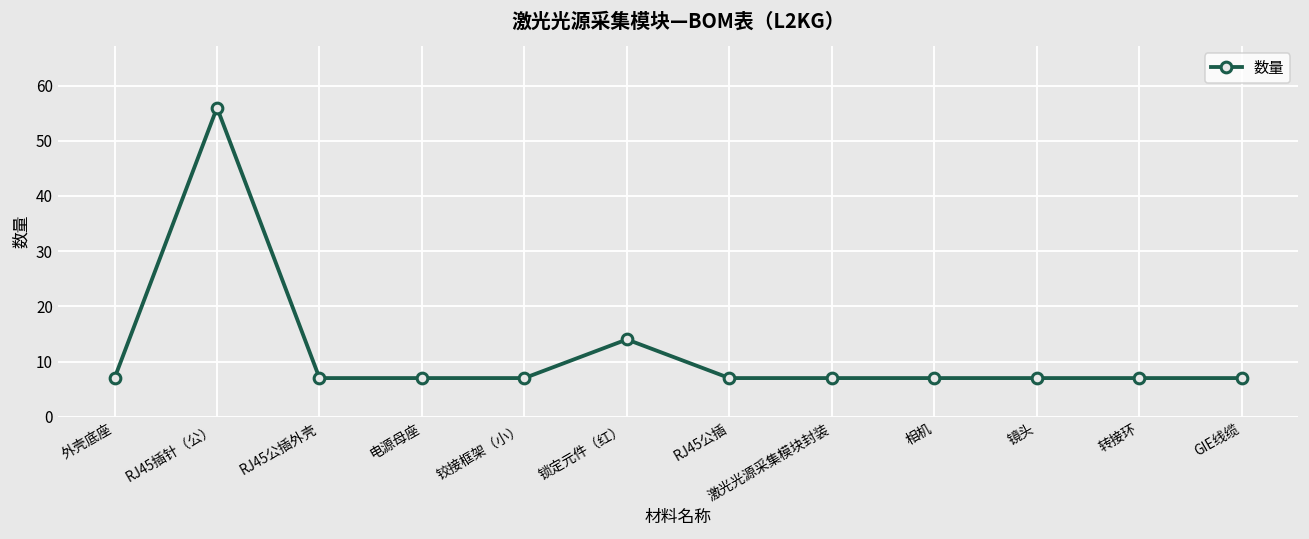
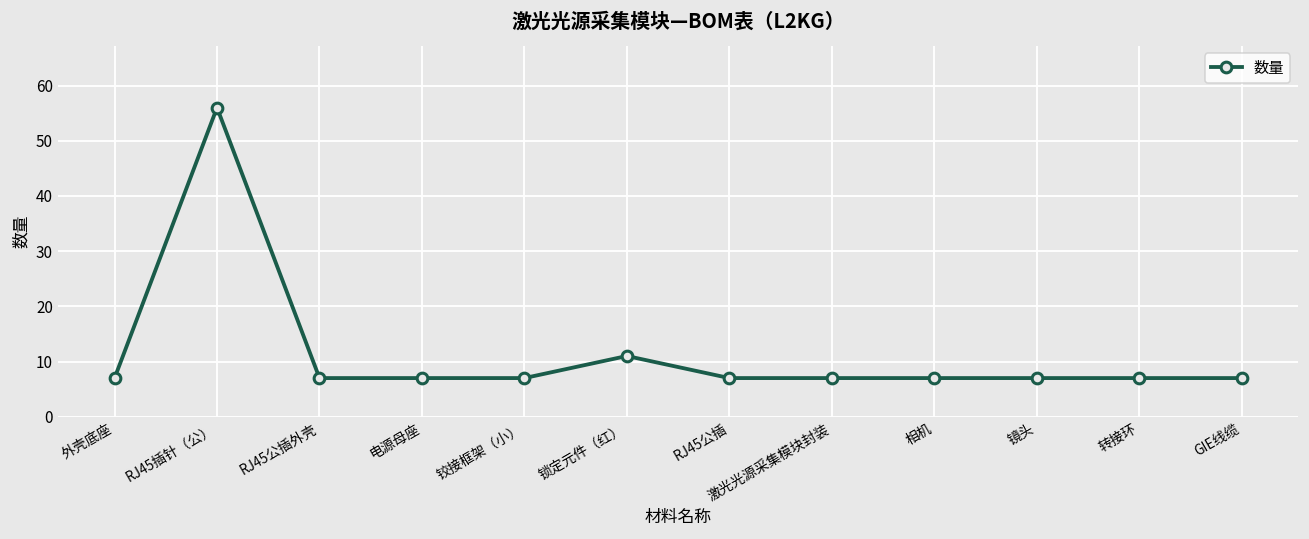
锁定元件（红）: 14 -> 11
